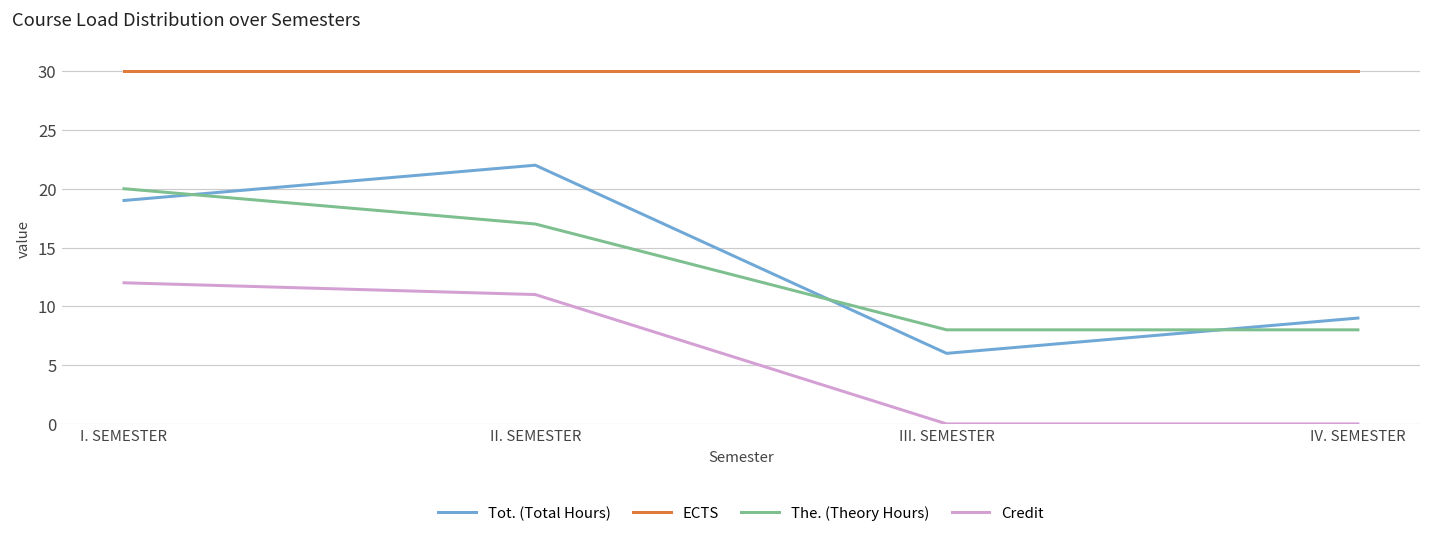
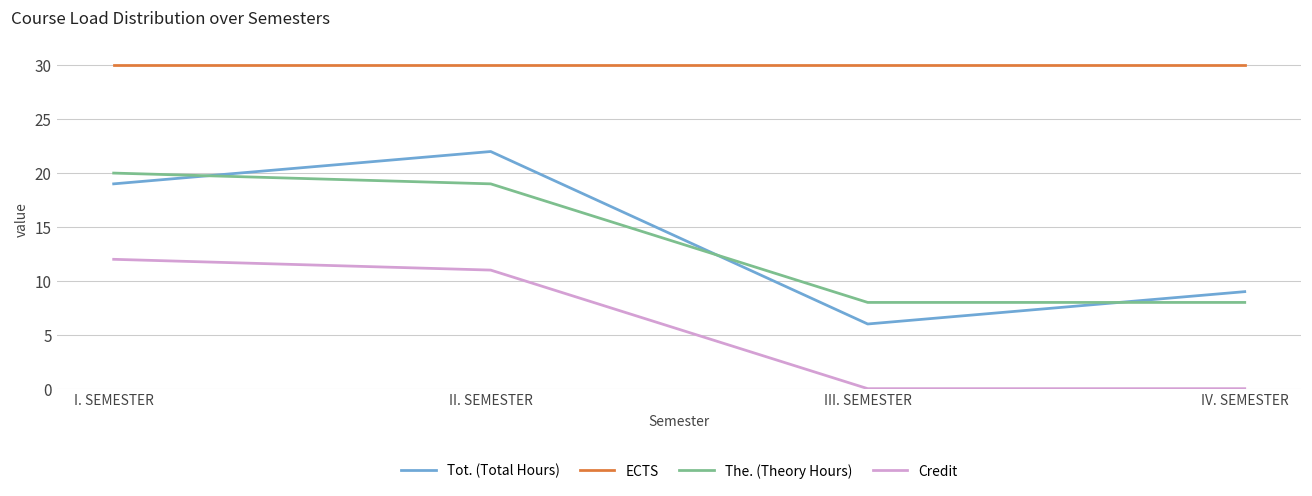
The. (Theory Hours), II. SEMESTER: 17 -> 19
